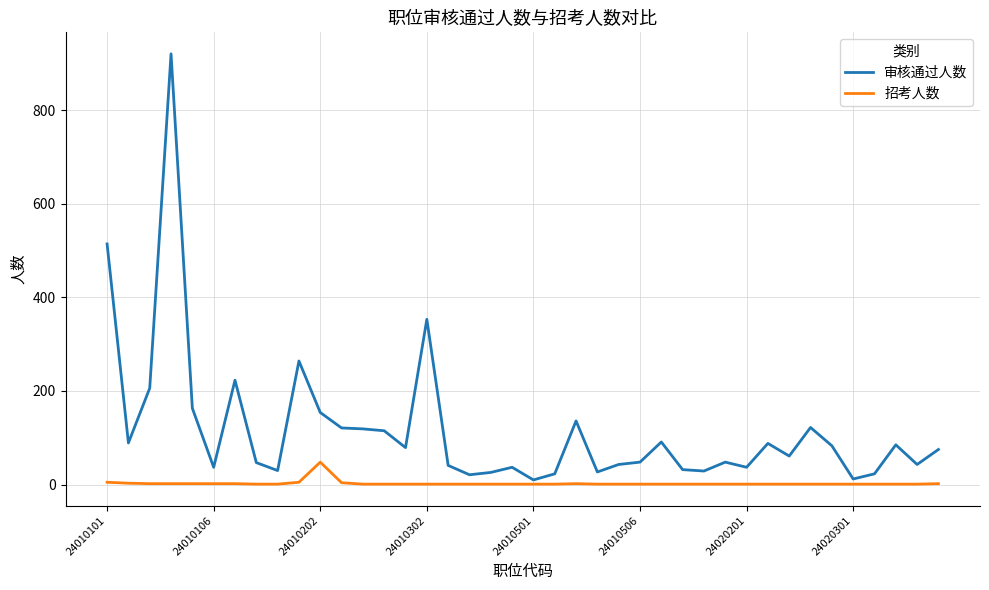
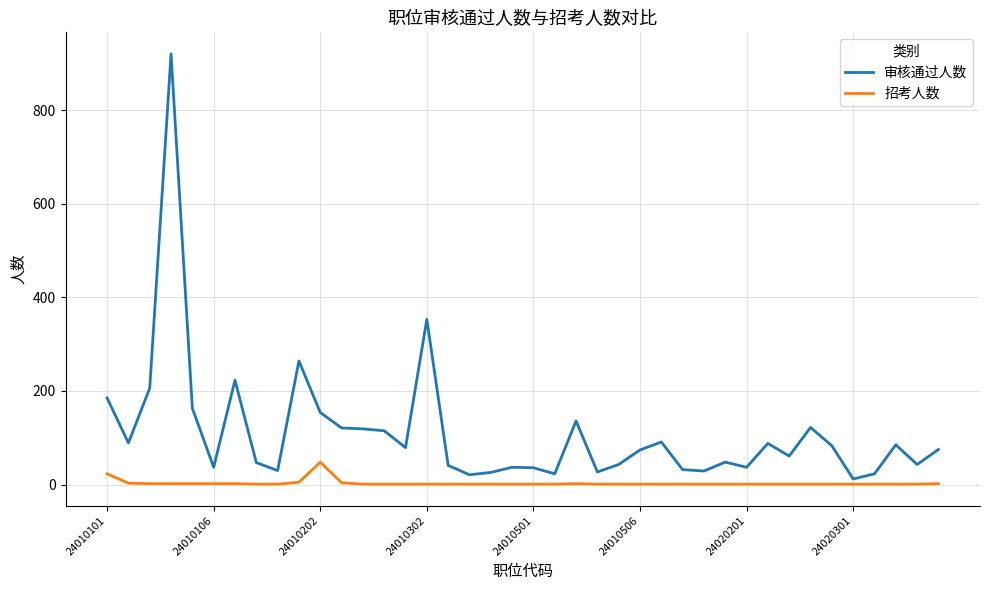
审核通过人数, 24010101: 510 -> 190
招考人数, 24010101: 10 -> 20
审核通过人数, 24010501: 10 -> 40
审核通过人数, 24010506: 50 -> 70
